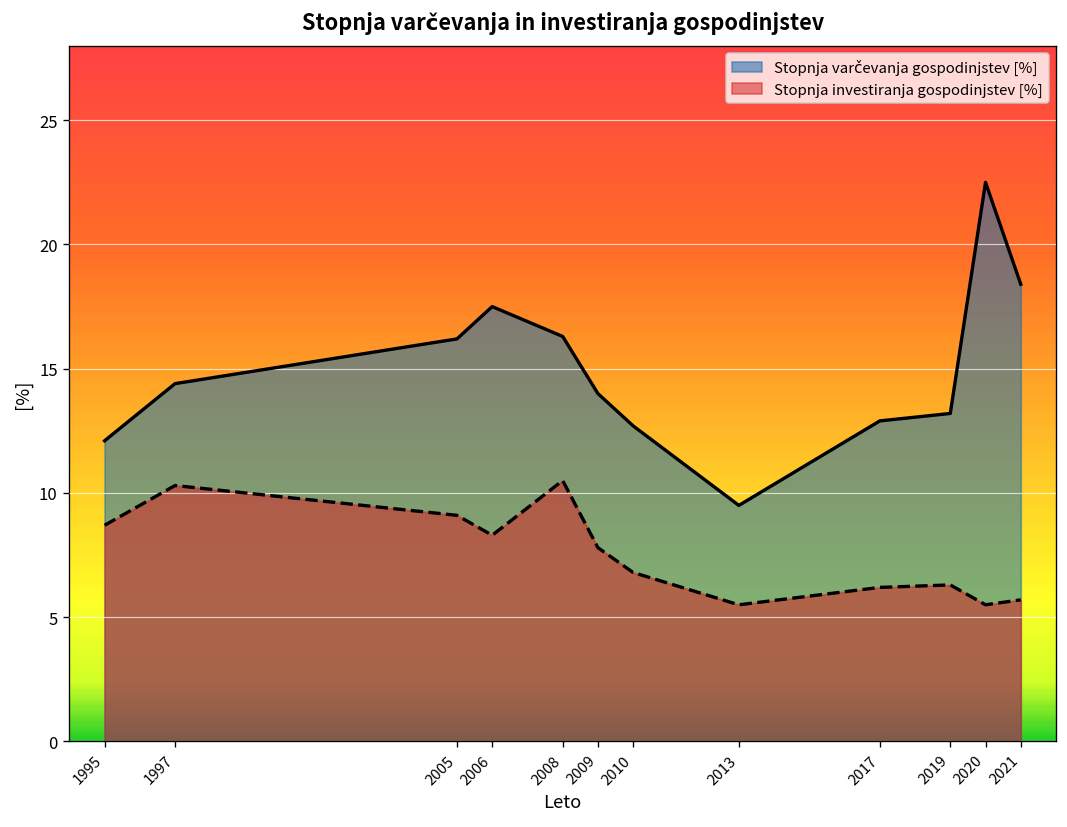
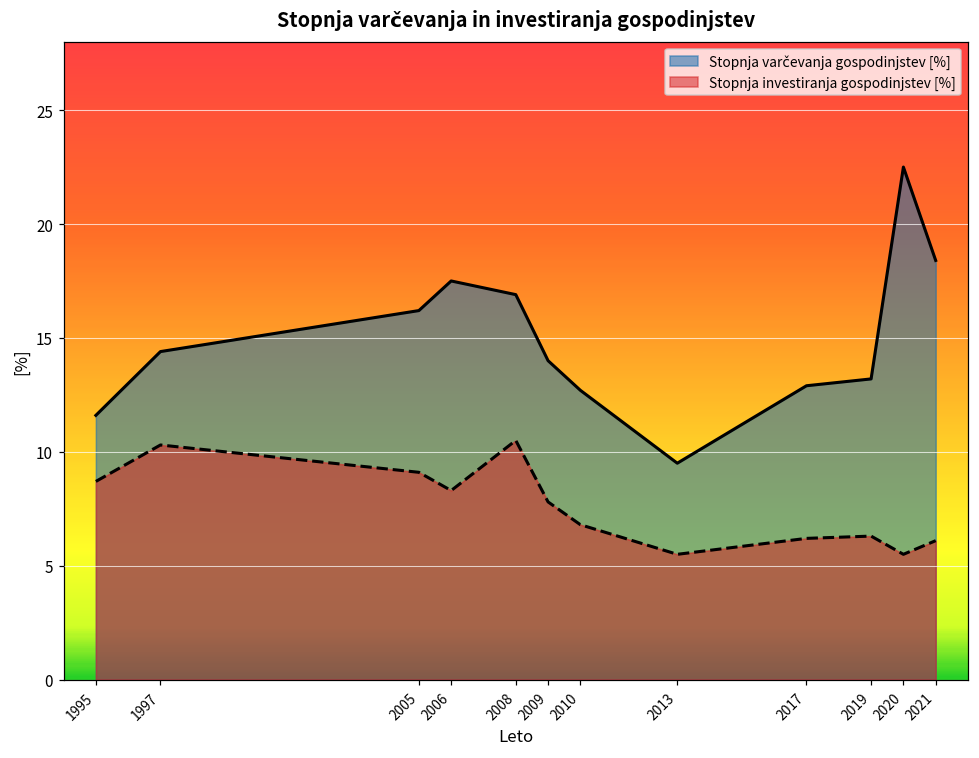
Stopnja varčevanja gospodinjstev [%], 1995: 12.1 -> 11.6
Stopnja varčevanja gospodinjstev [%], 2008: 16.3 -> 16.9
Stopnja investiranja gospodinjstev [%], 2021: 5.7 -> 6.1
